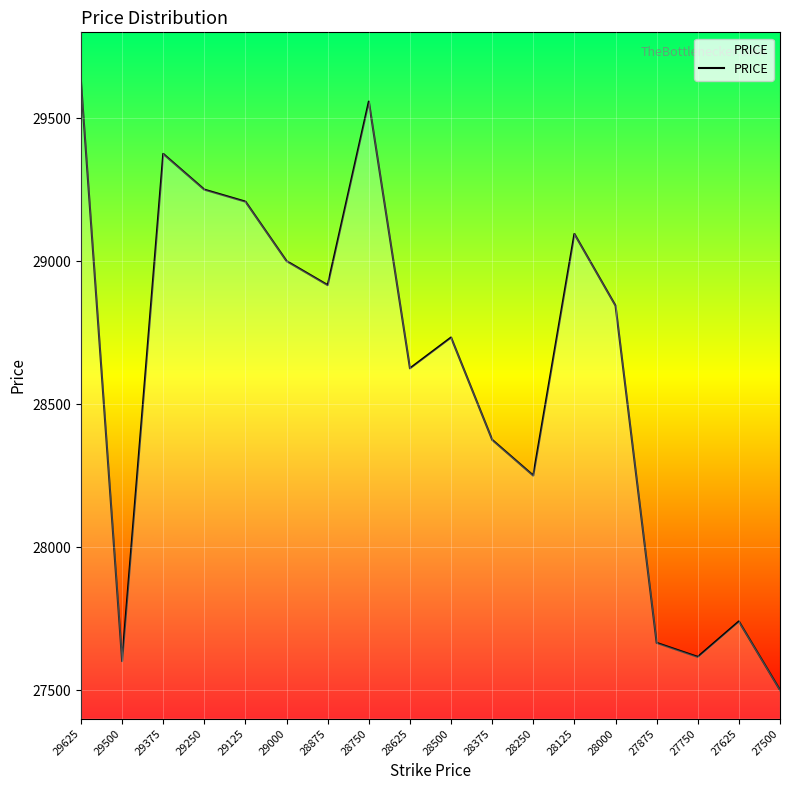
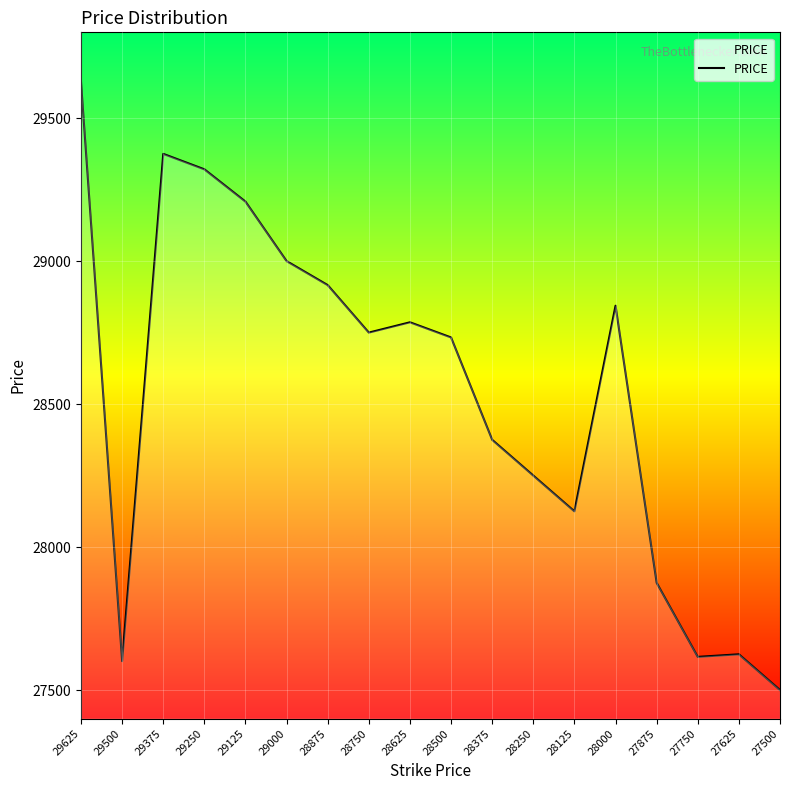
29250: 29250 -> 29320
28750: 29560 -> 28750
28625: 28630 -> 28790
28125: 29100 -> 28130
27875: 27670 -> 27880
27625: 27740 -> 27630
